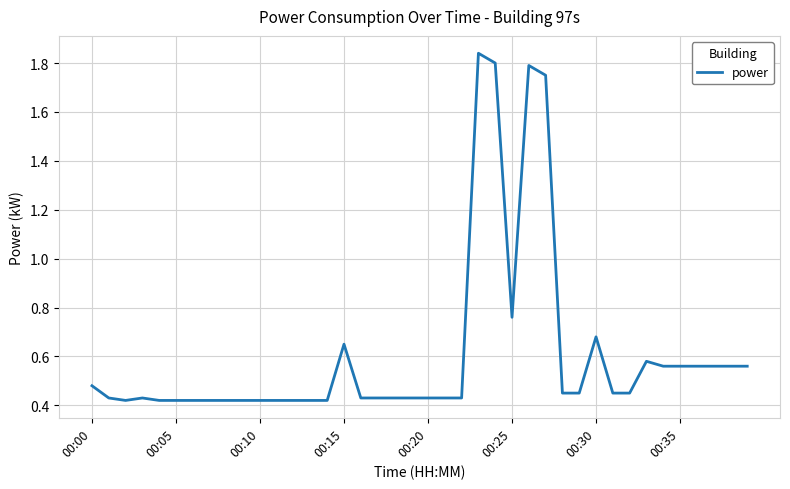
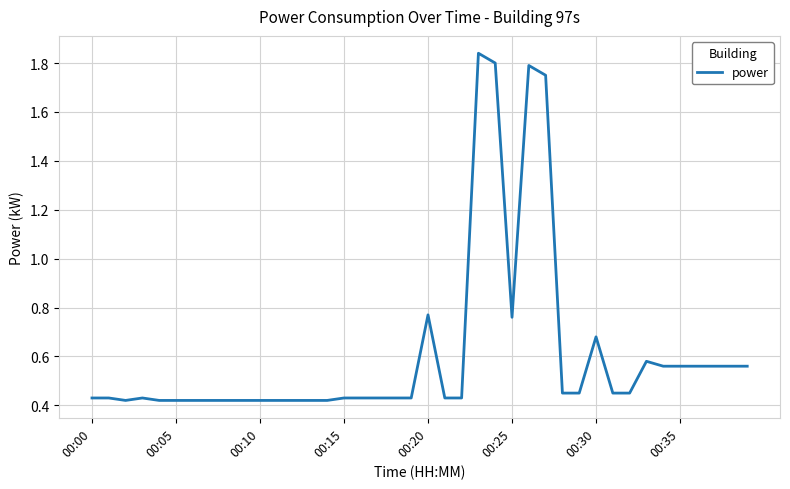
00:00: 0.48 -> 0.43
00:15: 0.65 -> 0.43
00:20: 0.43 -> 0.77
